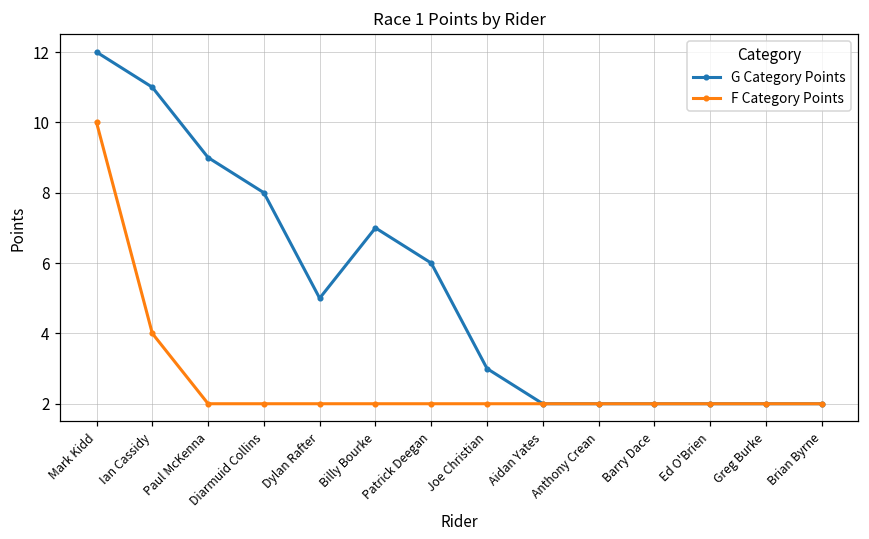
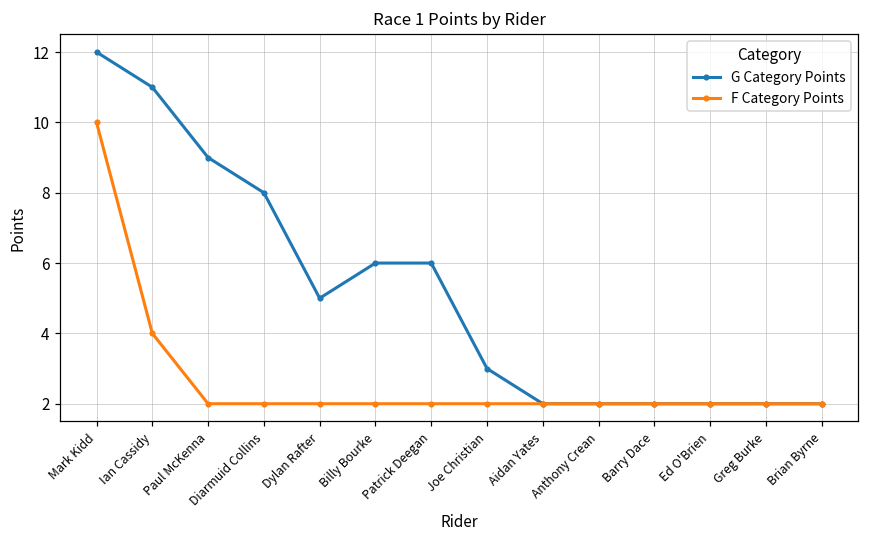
G Category Points, Billy Bourke: 7 -> 6
